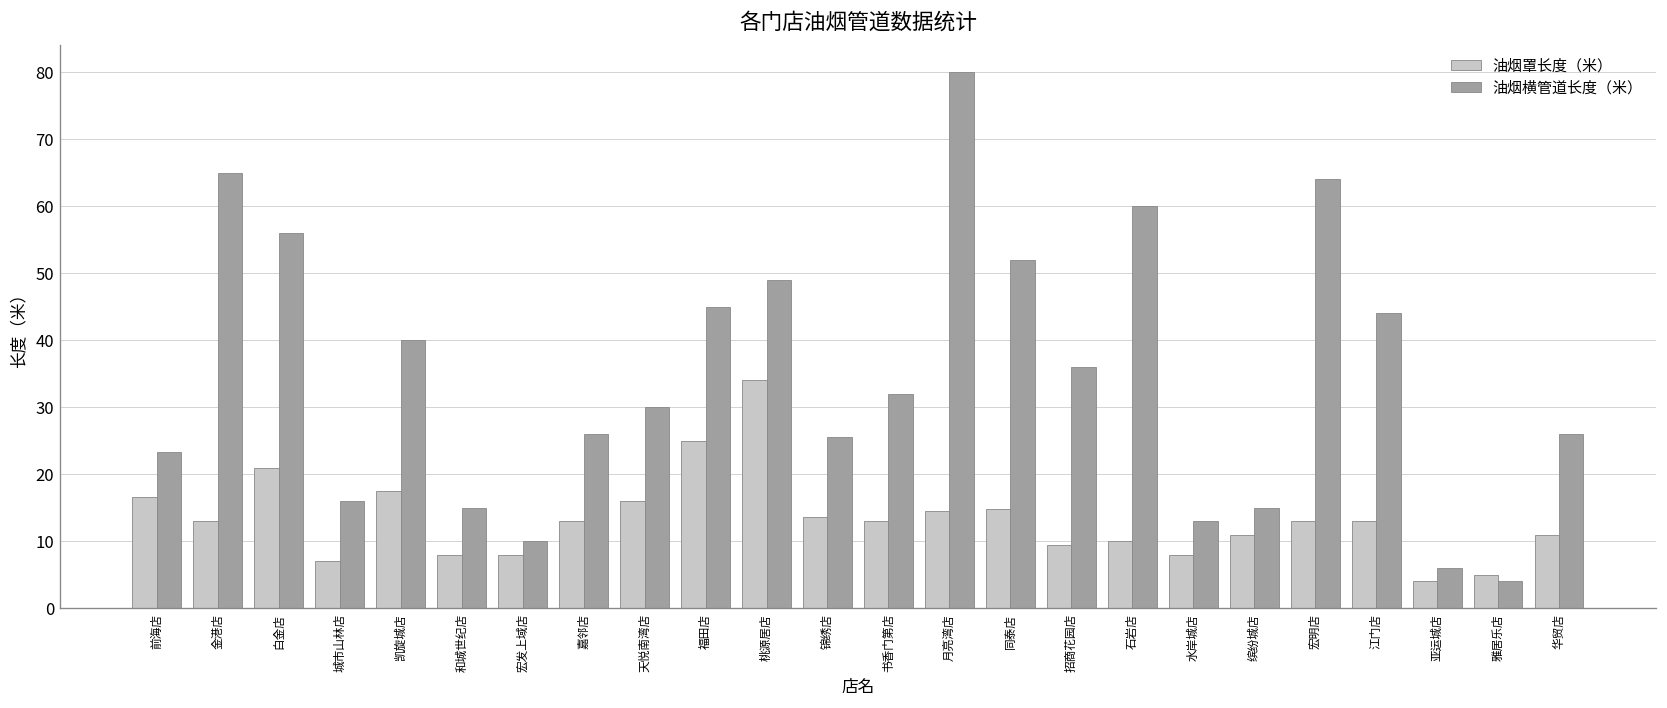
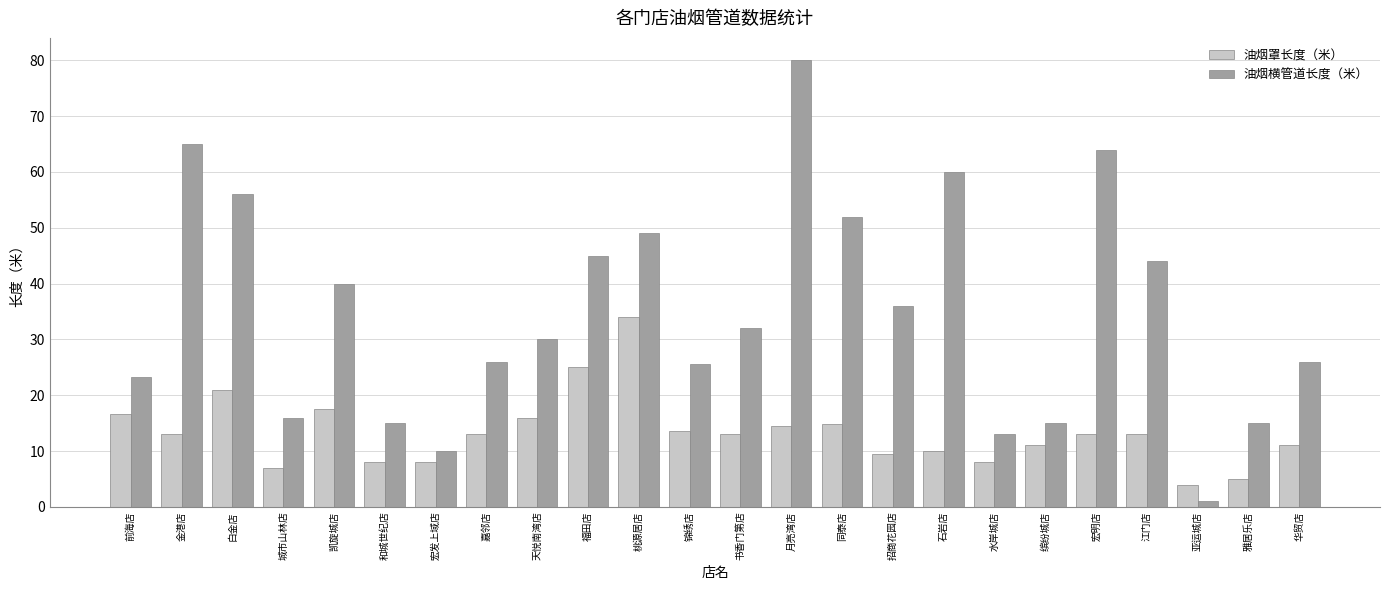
油烟横管道长度（米）, 亚运城店: 6 -> 1
油烟横管道长度（米）, 雅居乐店: 4 -> 15
